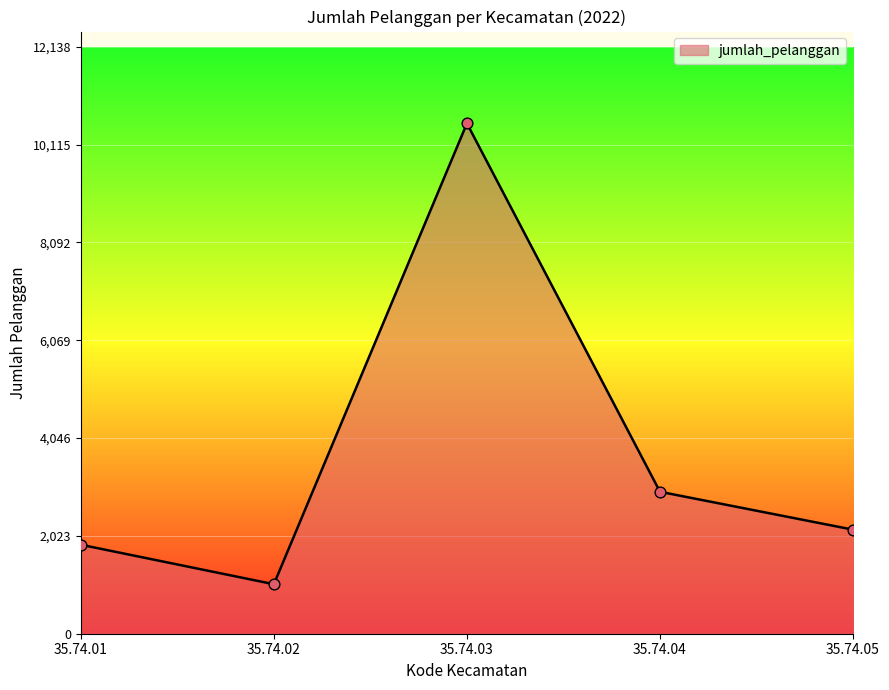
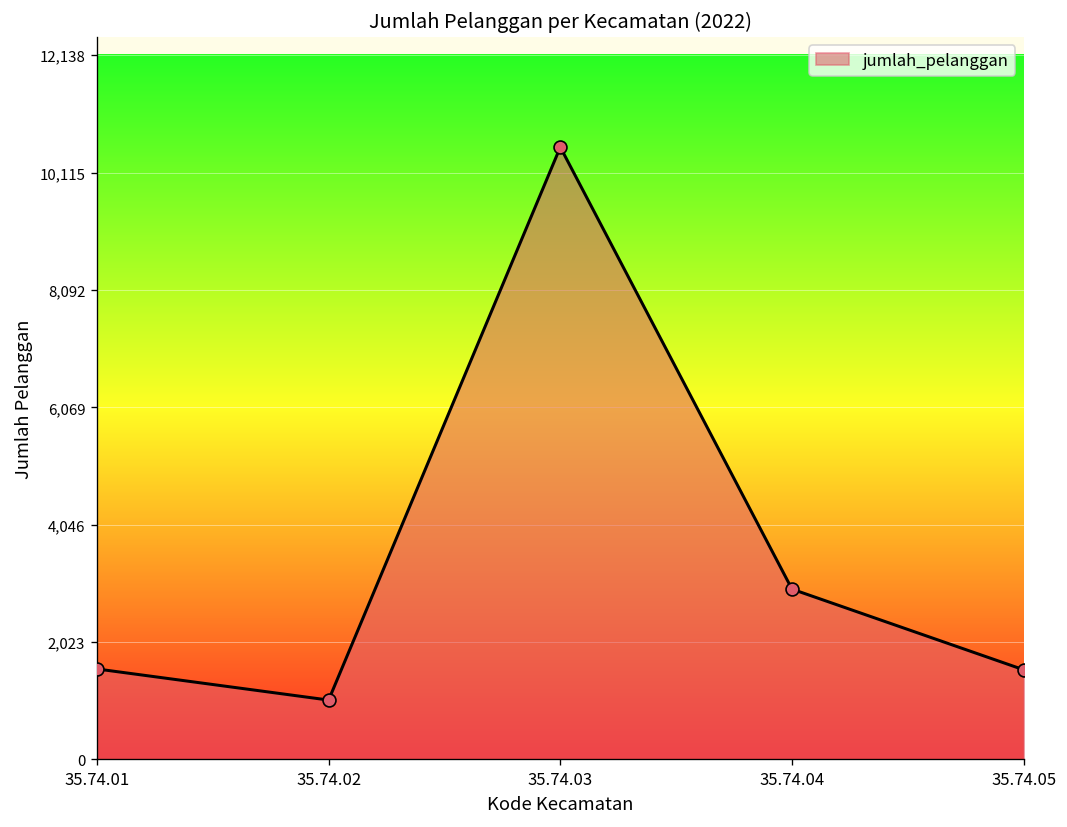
35.74.01: 1,800 -> 1,600
35.74.05: 2,200 -> 1,500
